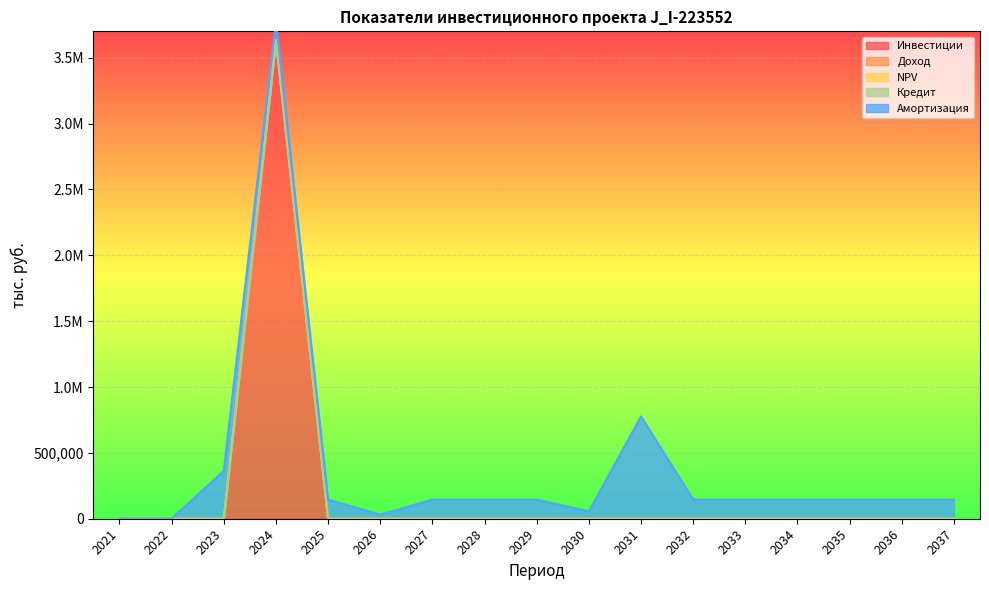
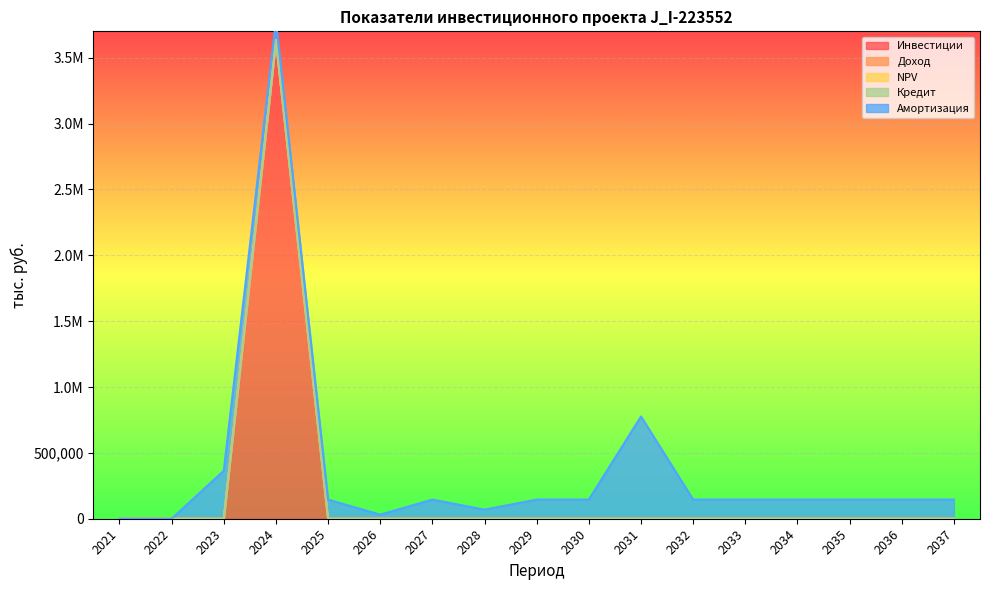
Амортизация, 2028: 150,000 -> 70,000
Амортизация, 2030: 60,000 -> 150,000
